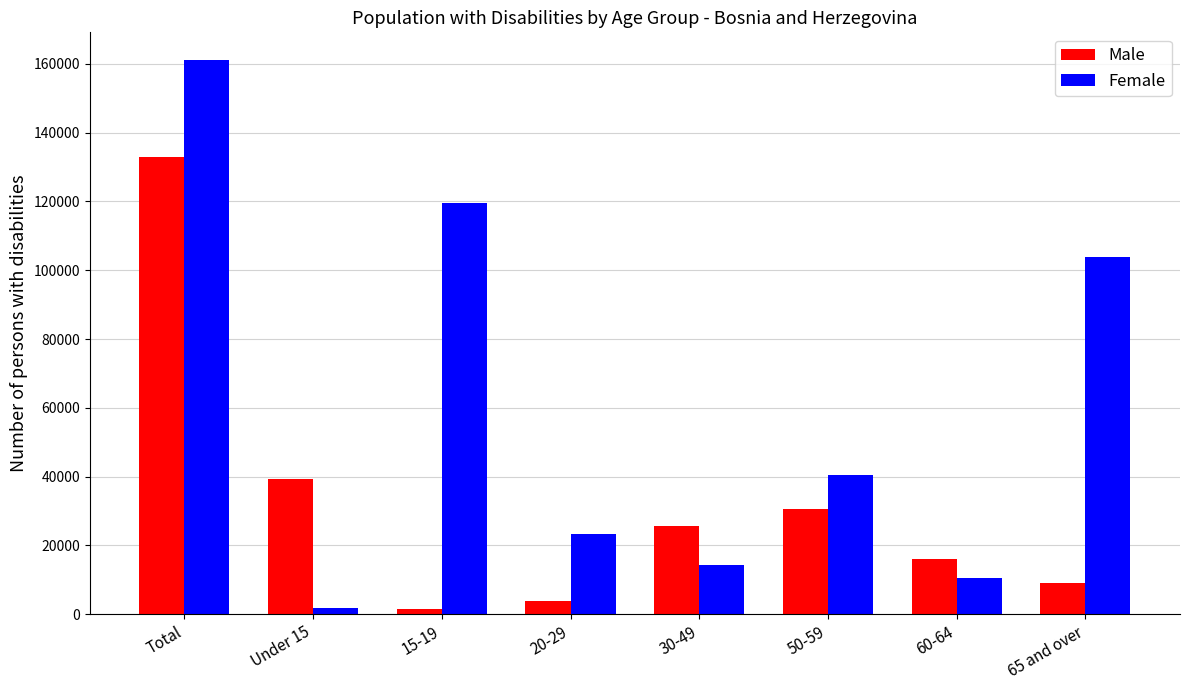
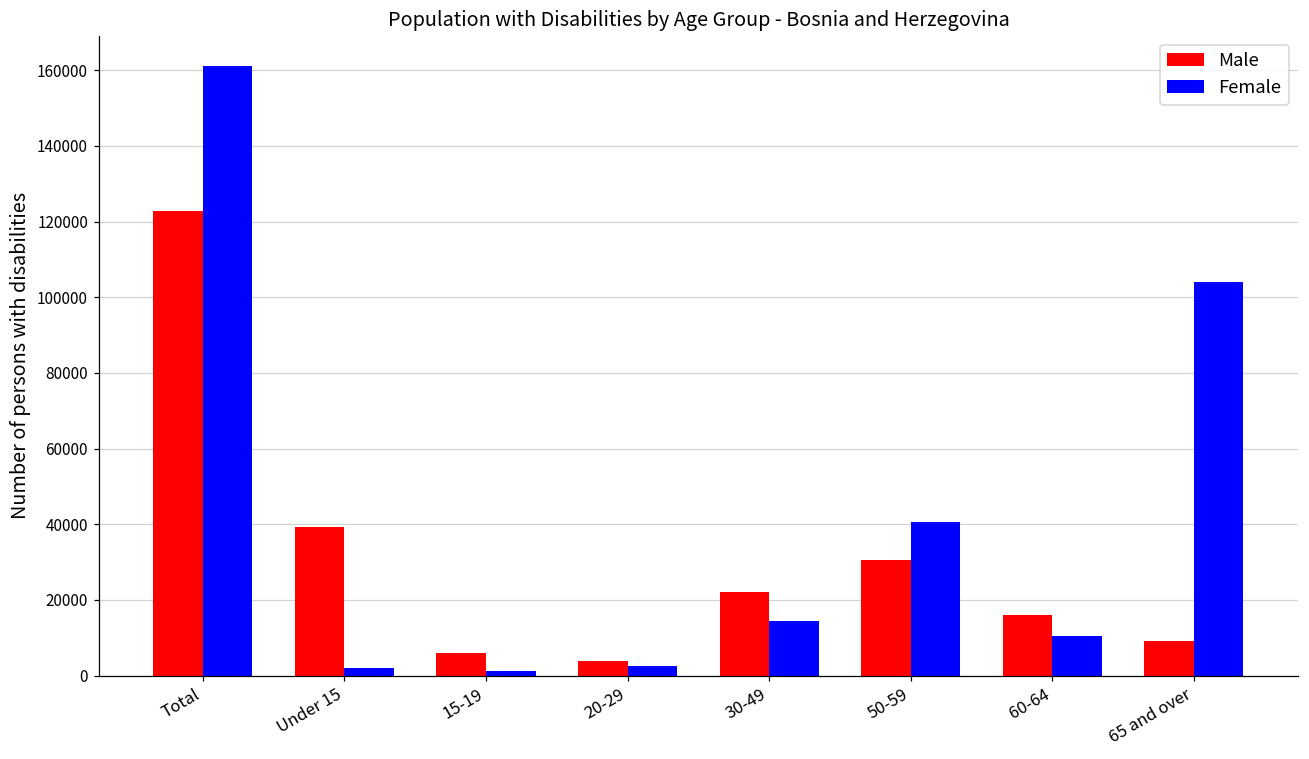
Male, Total: 133000 -> 123000
Male, 15-19: 2000 -> 6000
Female, 15-19: 119000 -> 1000
Female, 20-29: 23000 -> 3000
Male, 30-49: 26000 -> 22000
